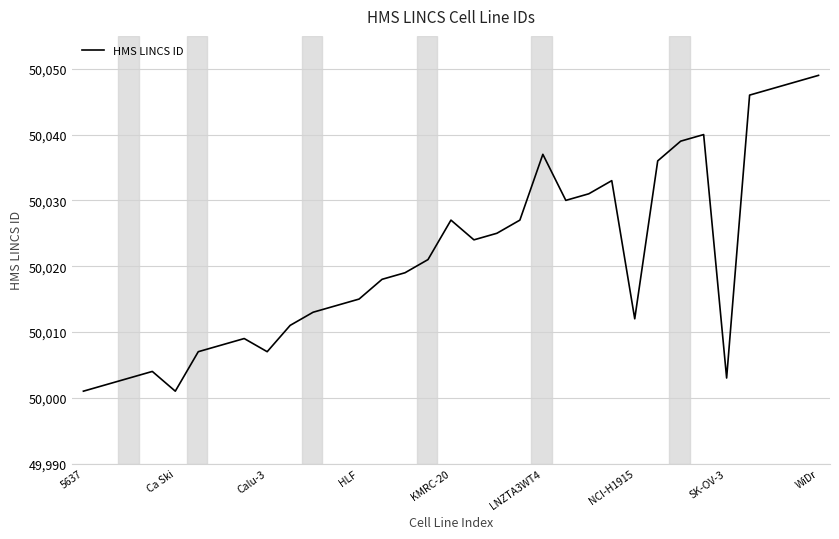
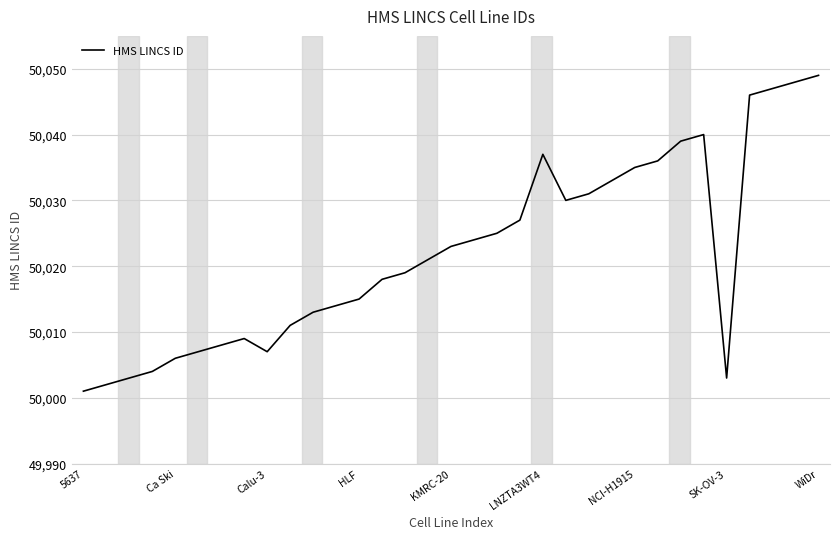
Ca Ski: 50,001 -> 50,006
KMRC-20: 50,027 -> 50,023
NCI-H1915: 50,012 -> 50,035
